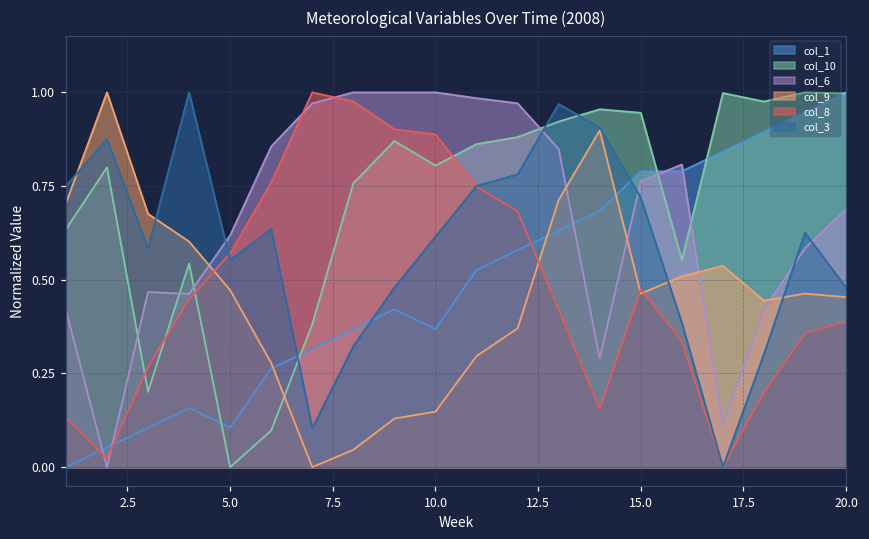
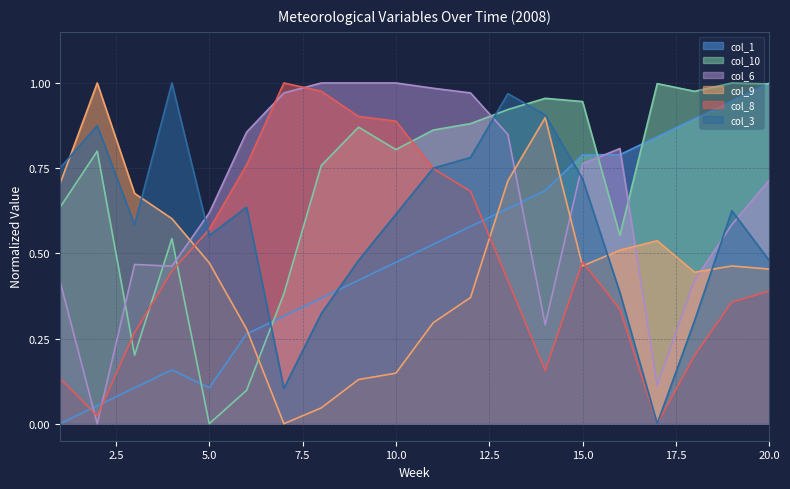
col_1, 10.0: 0.37 -> 0.47
col_6, 20.0: 0.69 -> 0.71
